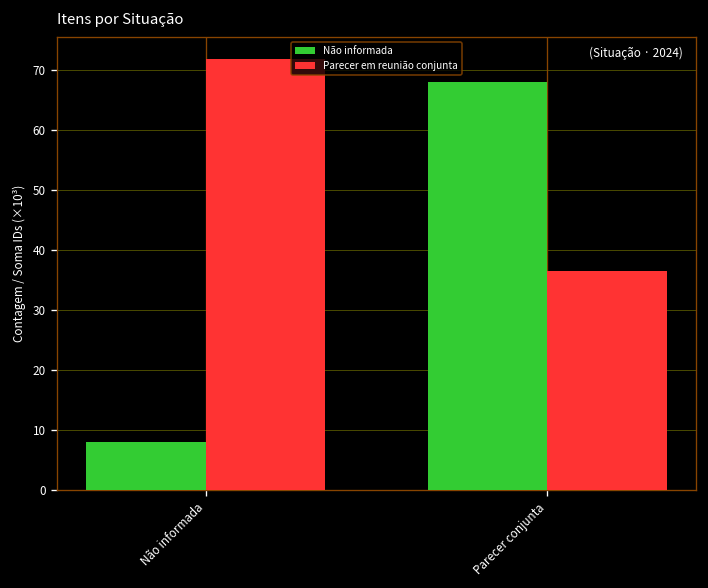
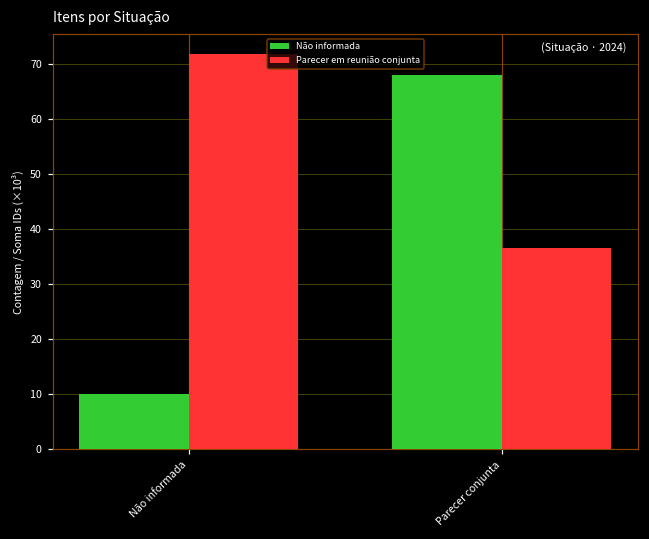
Não informada, Não informada: 8 -> 10
